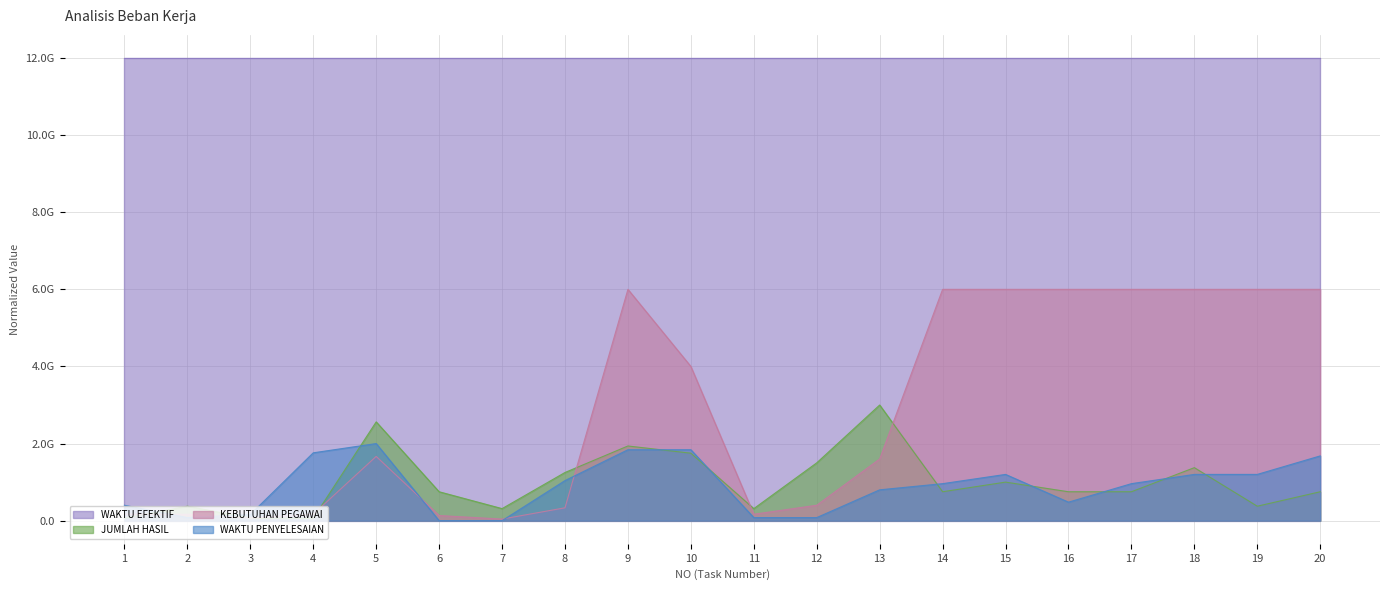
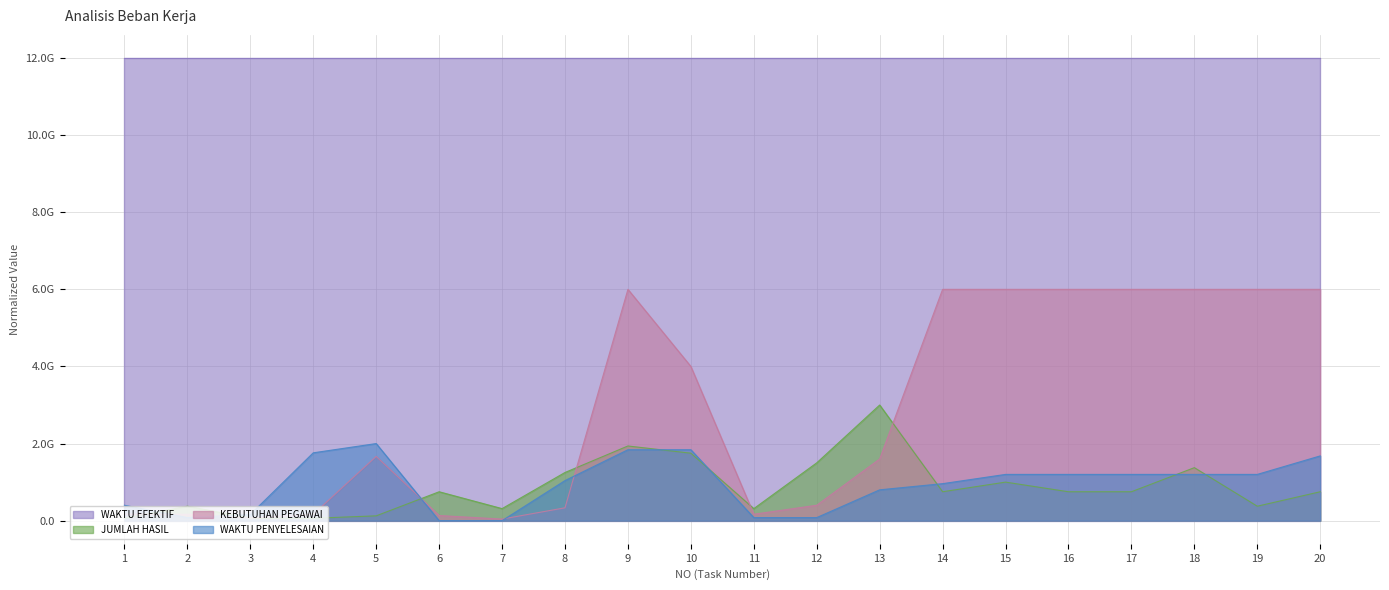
JUMLAH HASIL, 5: 2600000000 -> 100000000
WAKTU PENYELESAIAN, 16: 500000000 -> 1200000000
WAKTU PENYELESAIAN, 17: 1000000000 -> 1200000000
